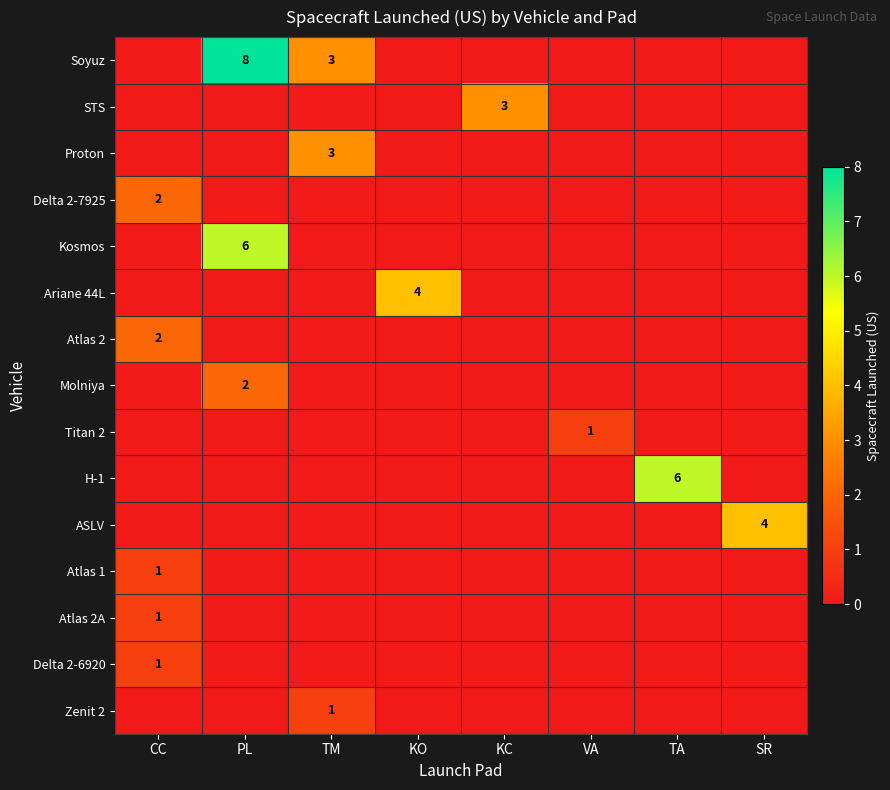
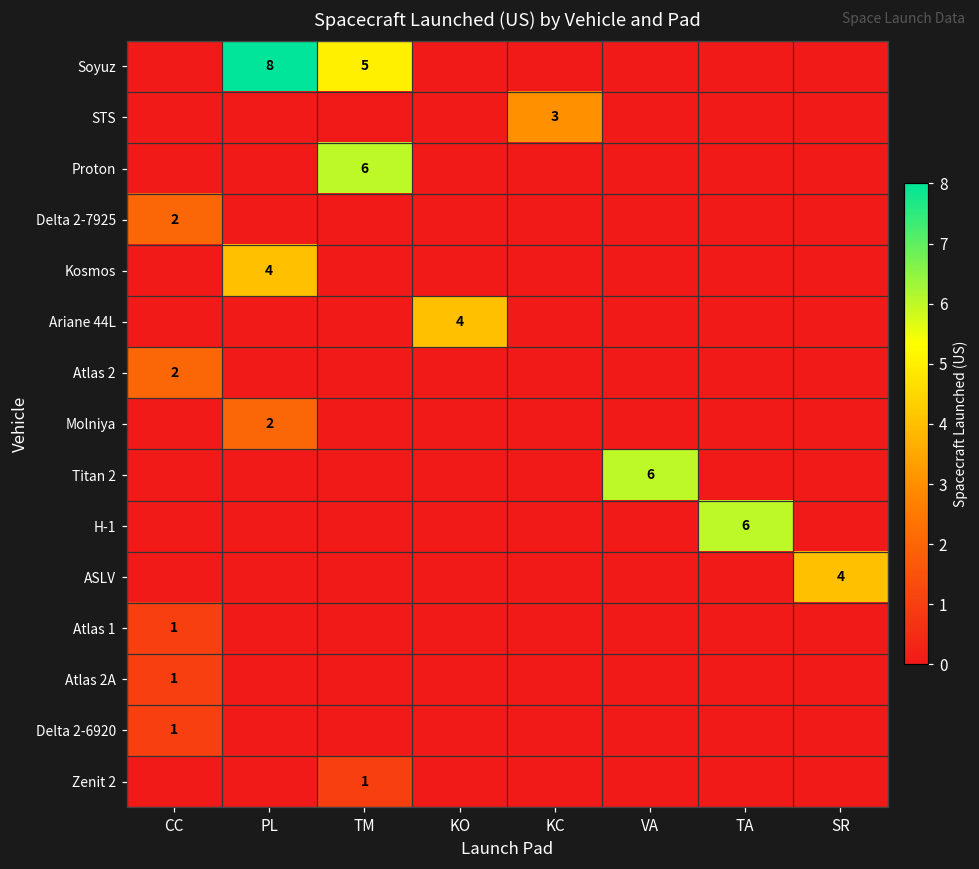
Soyuz, TM: 3 -> 5
Proton, TM: 3 -> 6
Kosmos, PL: 6 -> 4
Titan 2, VA: 1 -> 6
